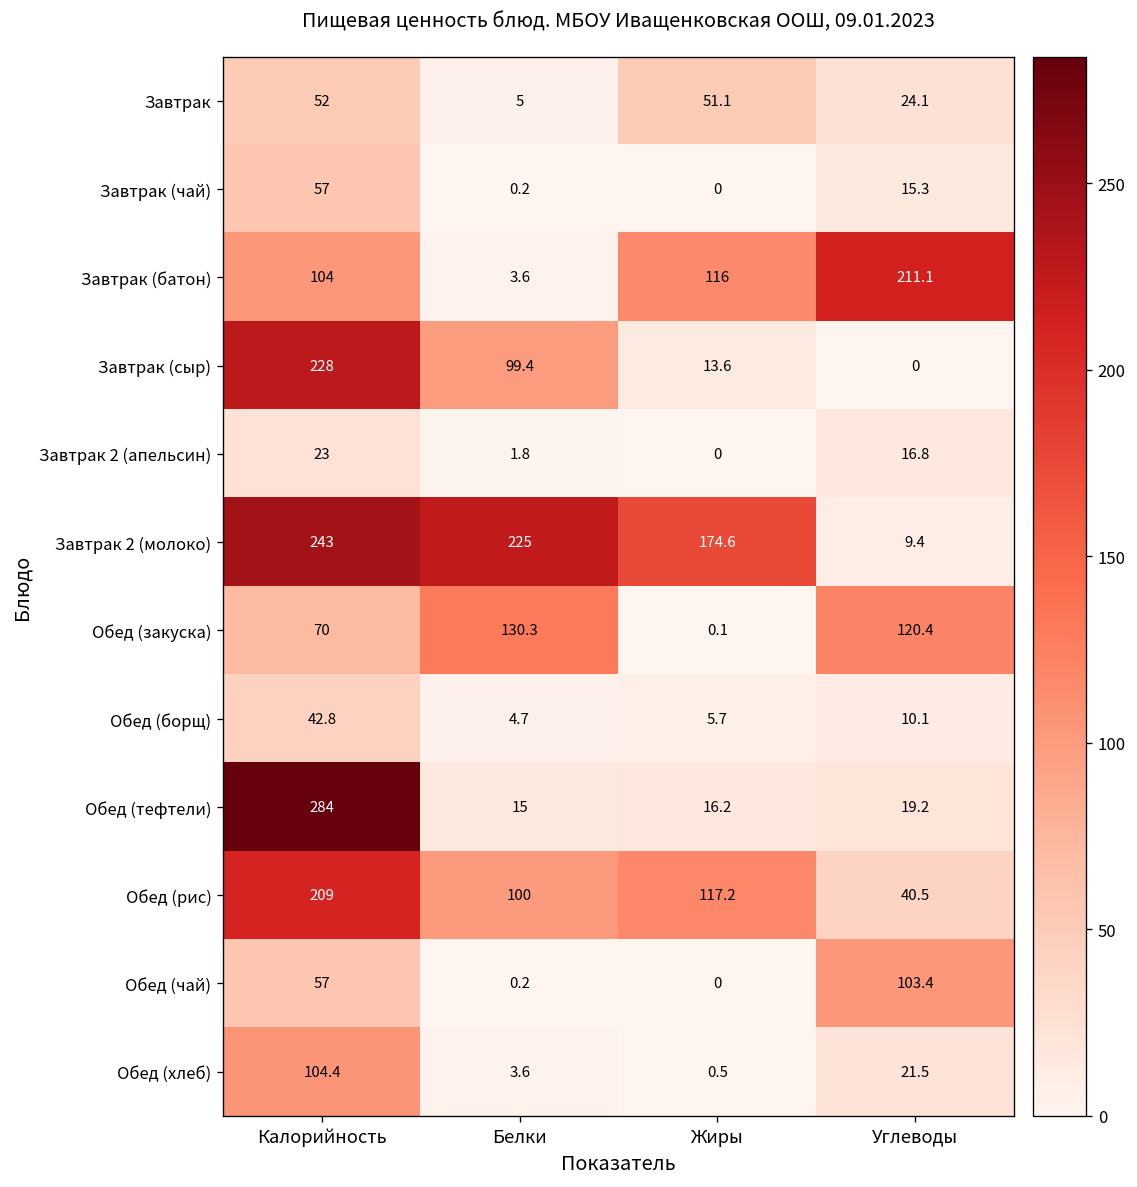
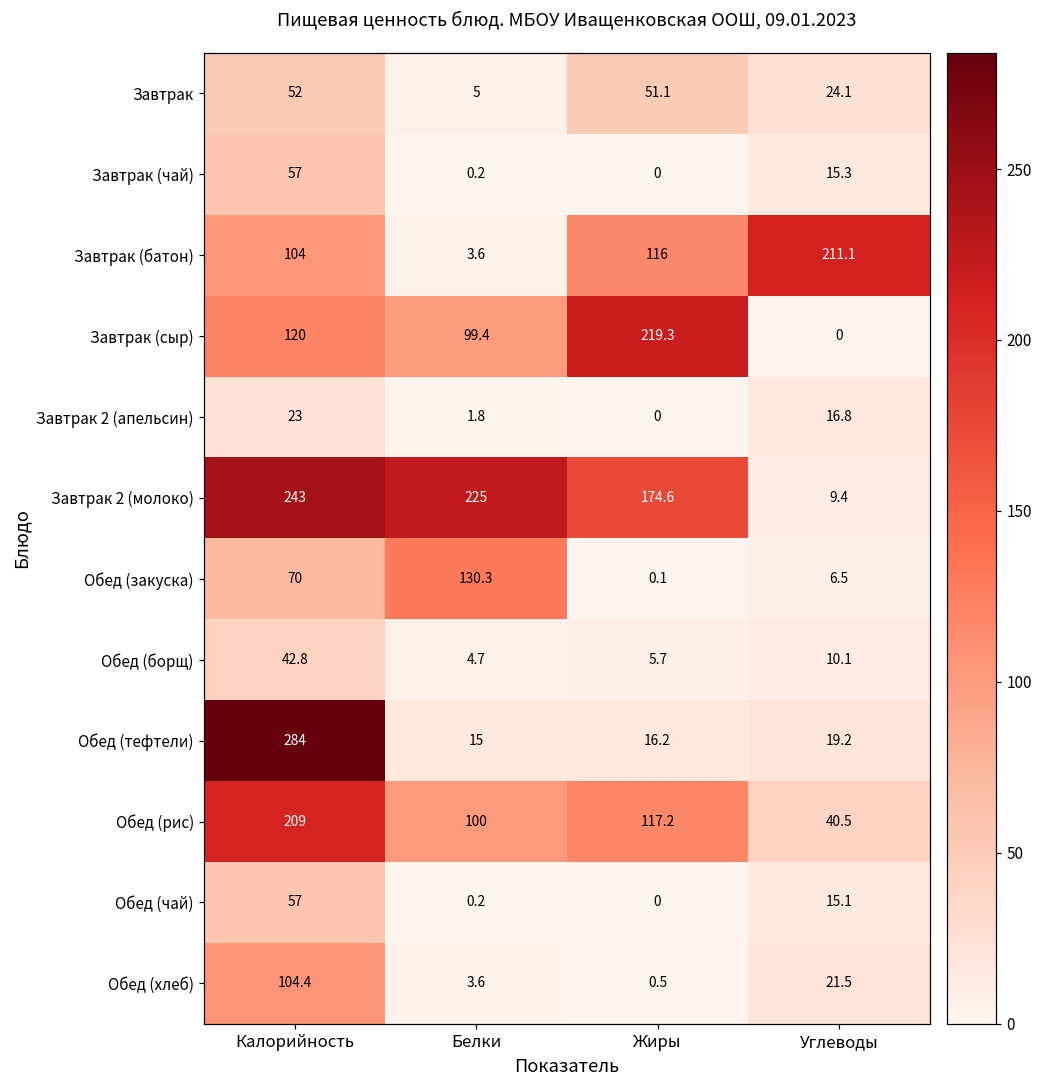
Завтрак (сыр), Калорийность: 228 -> 120
Завтрак (сыр), Жиры: 13.6 -> 219.3
Обед (закуска), Углеводы: 120.4 -> 6.5
Обед (чай), Углеводы: 103.4 -> 15.1
